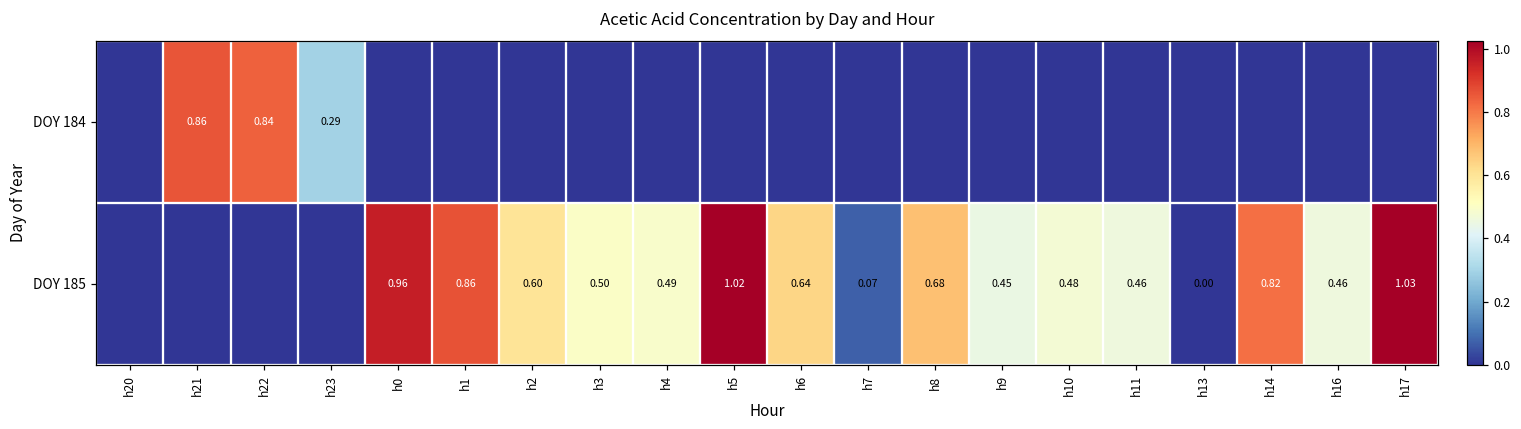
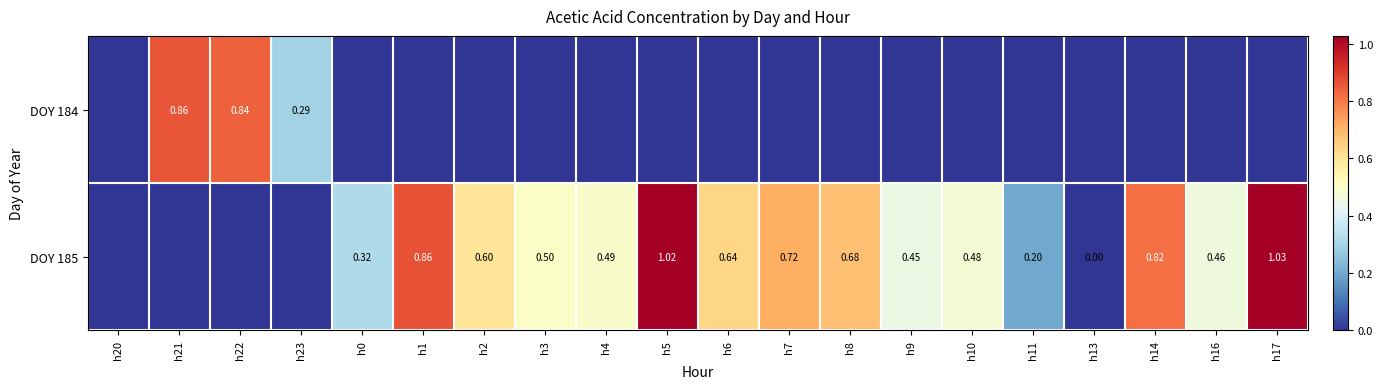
DOY 185, h0: 0.96 -> 0.32
DOY 185, h7: 0.07 -> 0.72
DOY 185, h11: 0.46 -> 0.20
